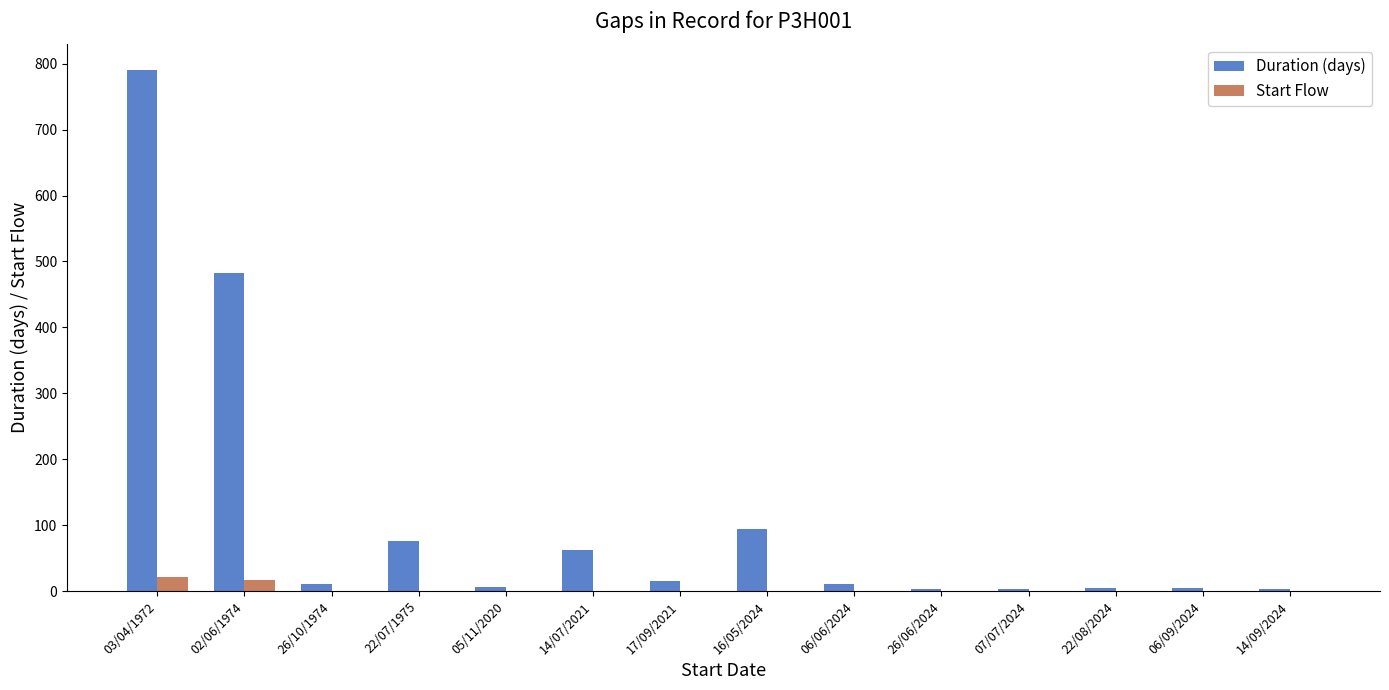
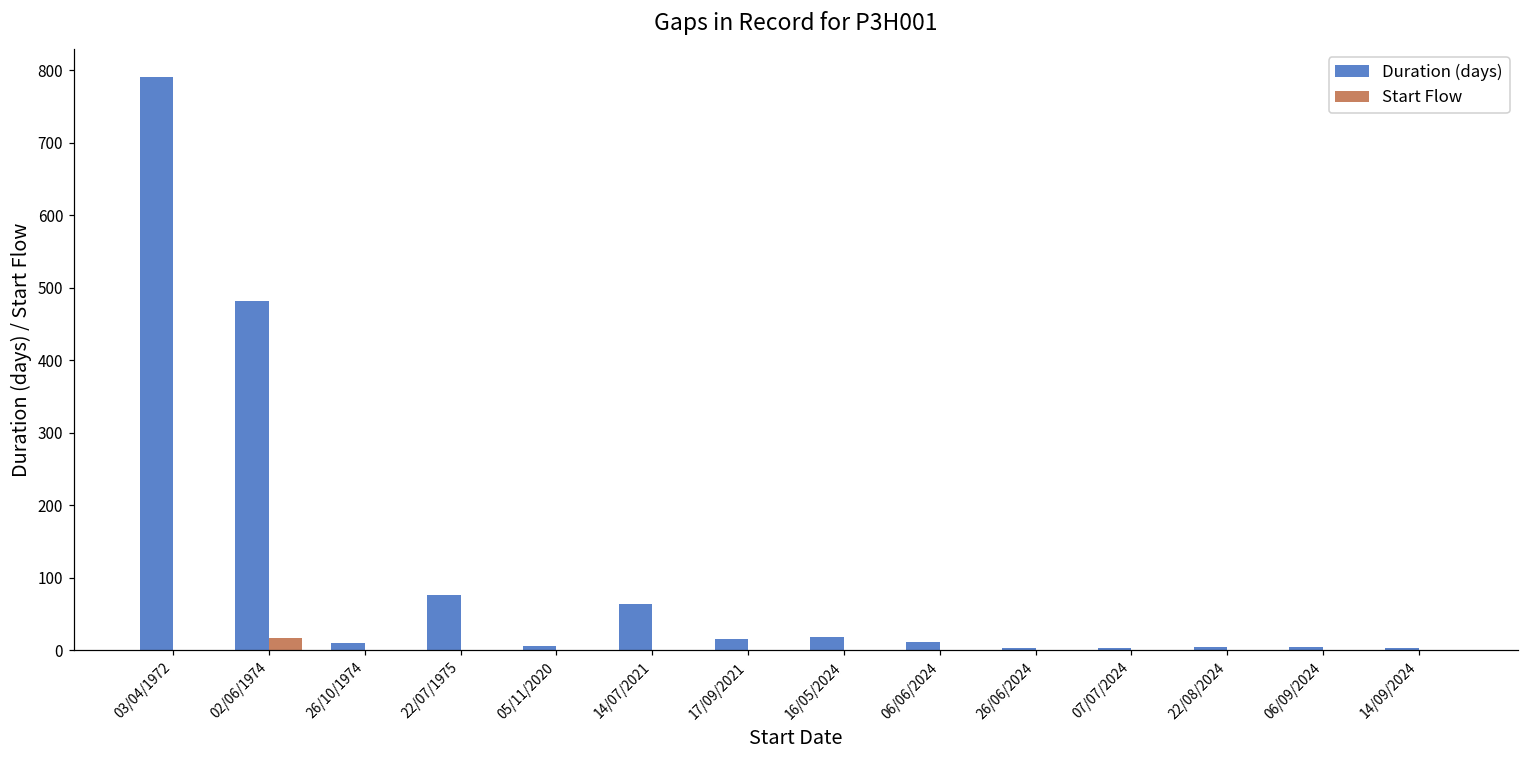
Start Flow, 03/04/1972: 20 -> 0
Duration (days), 16/05/2024: 90 -> 20
